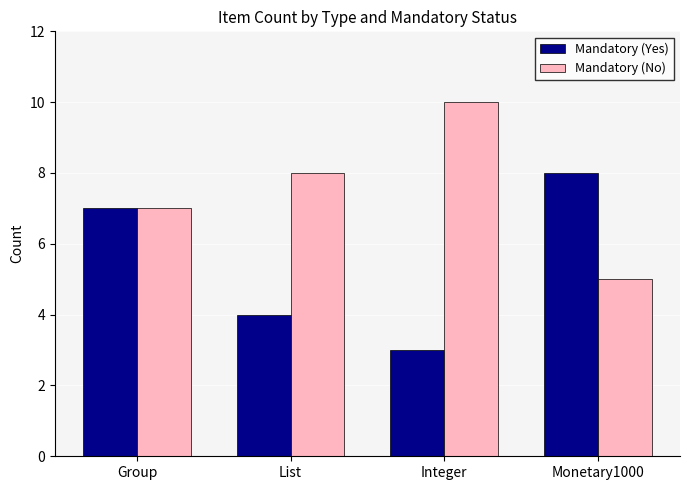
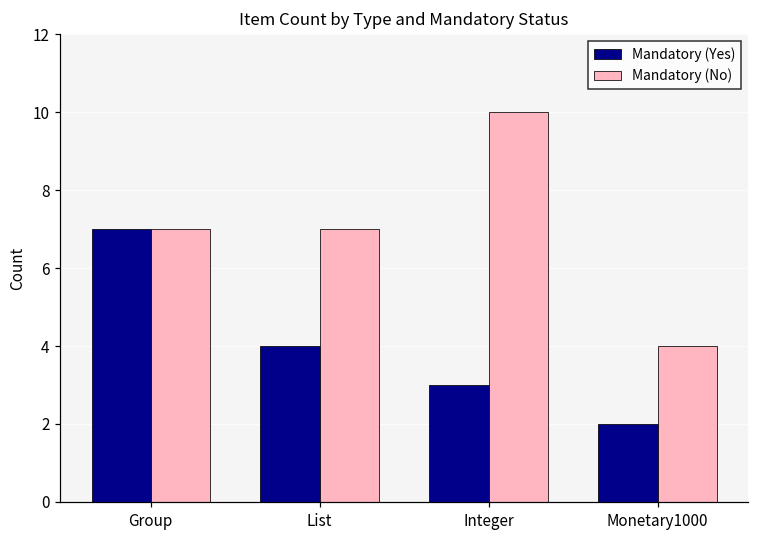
Mandatory (No), List: 8 -> 7
Mandatory (Yes), Monetary1000: 8 -> 2
Mandatory (No), Monetary1000: 5 -> 4
